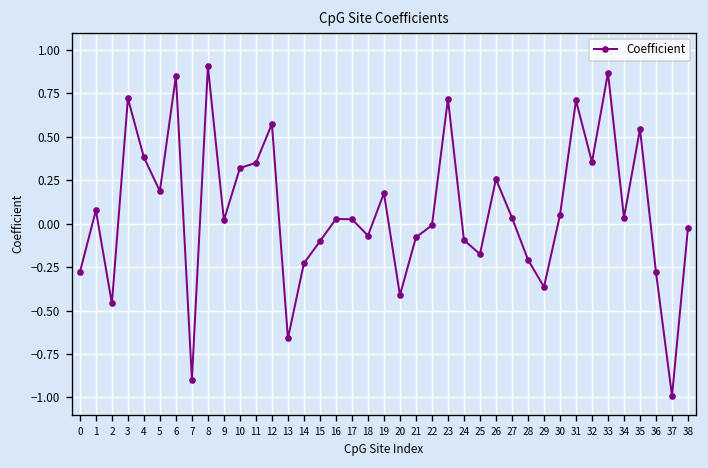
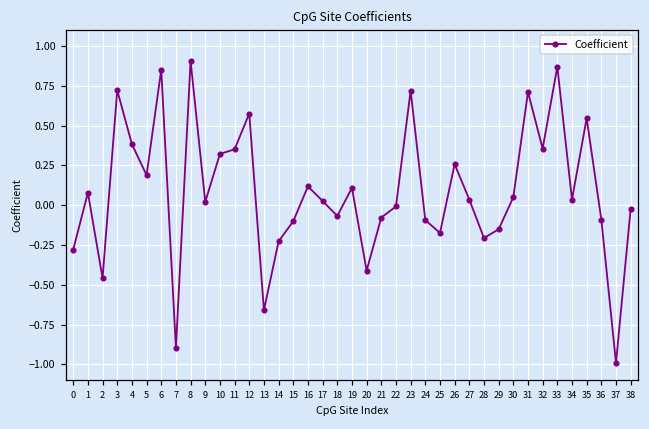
16: 0.03 -> 0.12
19: 0.18 -> 0.11
29: -0.36 -> -0.15
36: -0.28 -> -0.09
